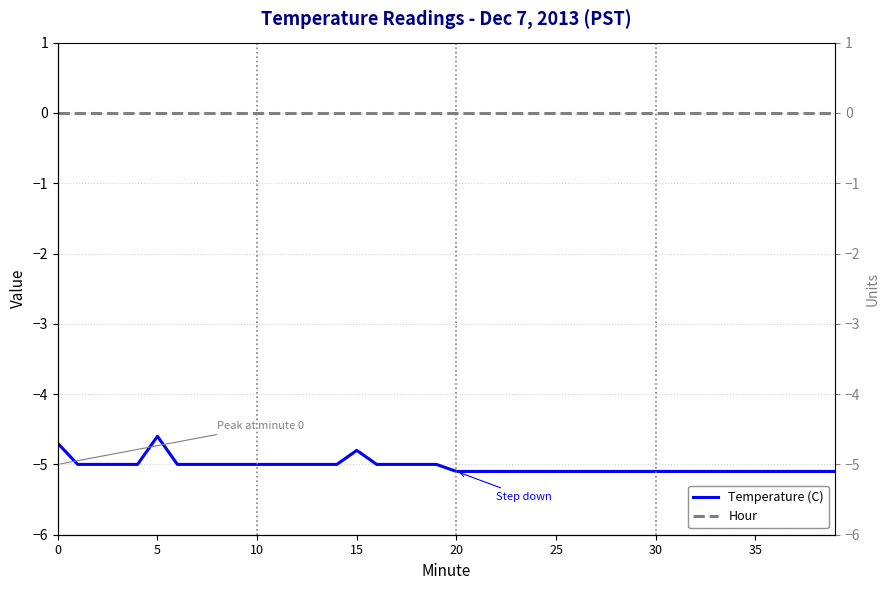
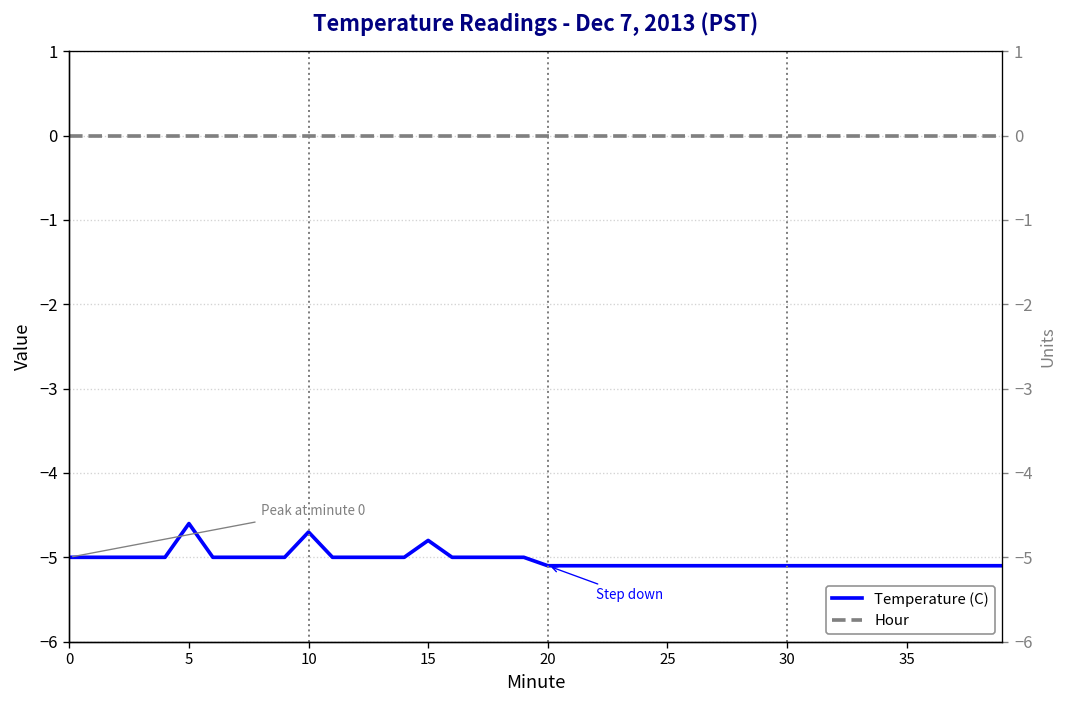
Temperature (C), 0: -4.7 -> -5.0
Temperature (C), 10: -5.0 -> -4.7
